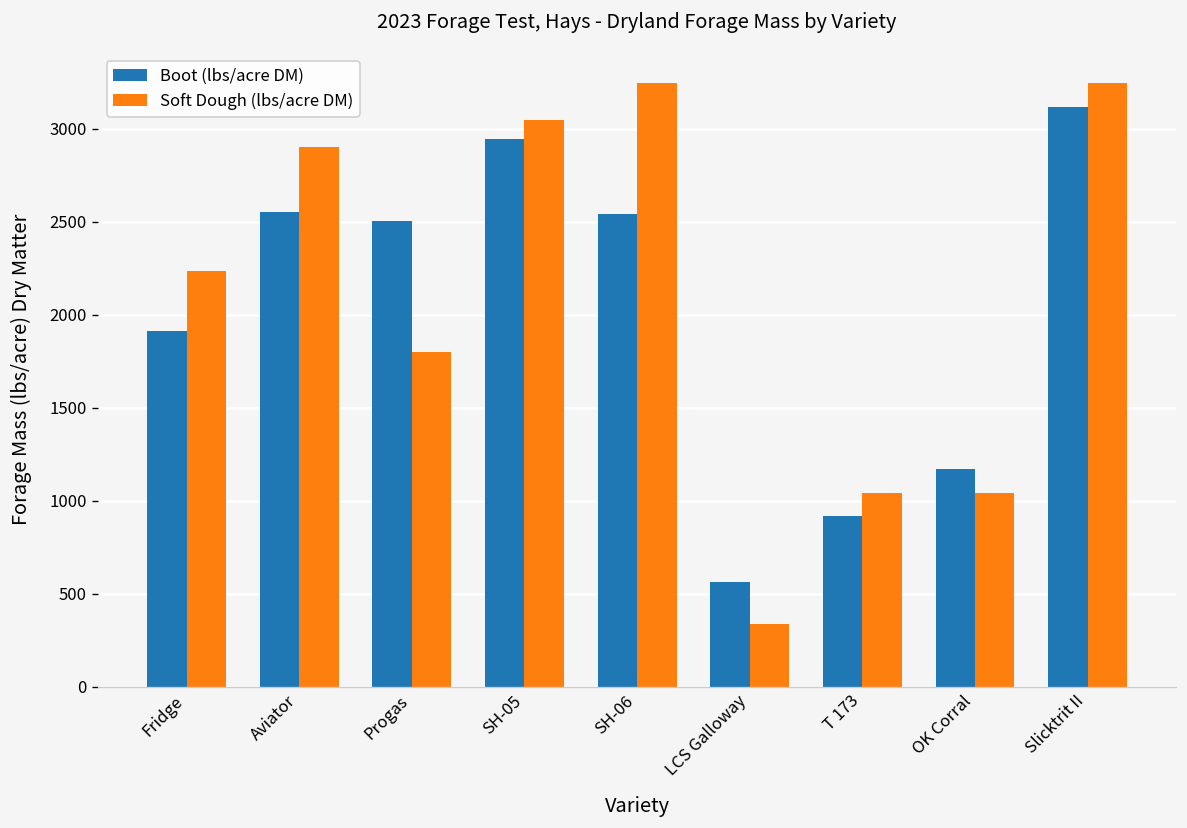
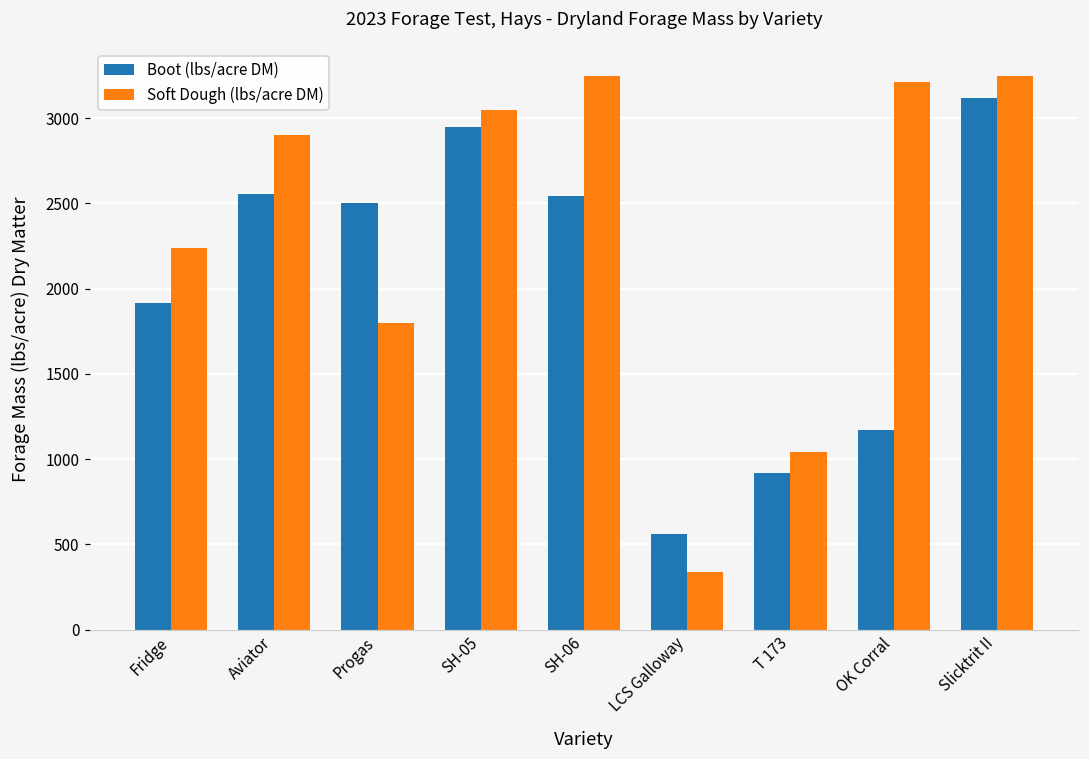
Soft Dough (lbs/acre DM), OK Corral: 1040 -> 3210
